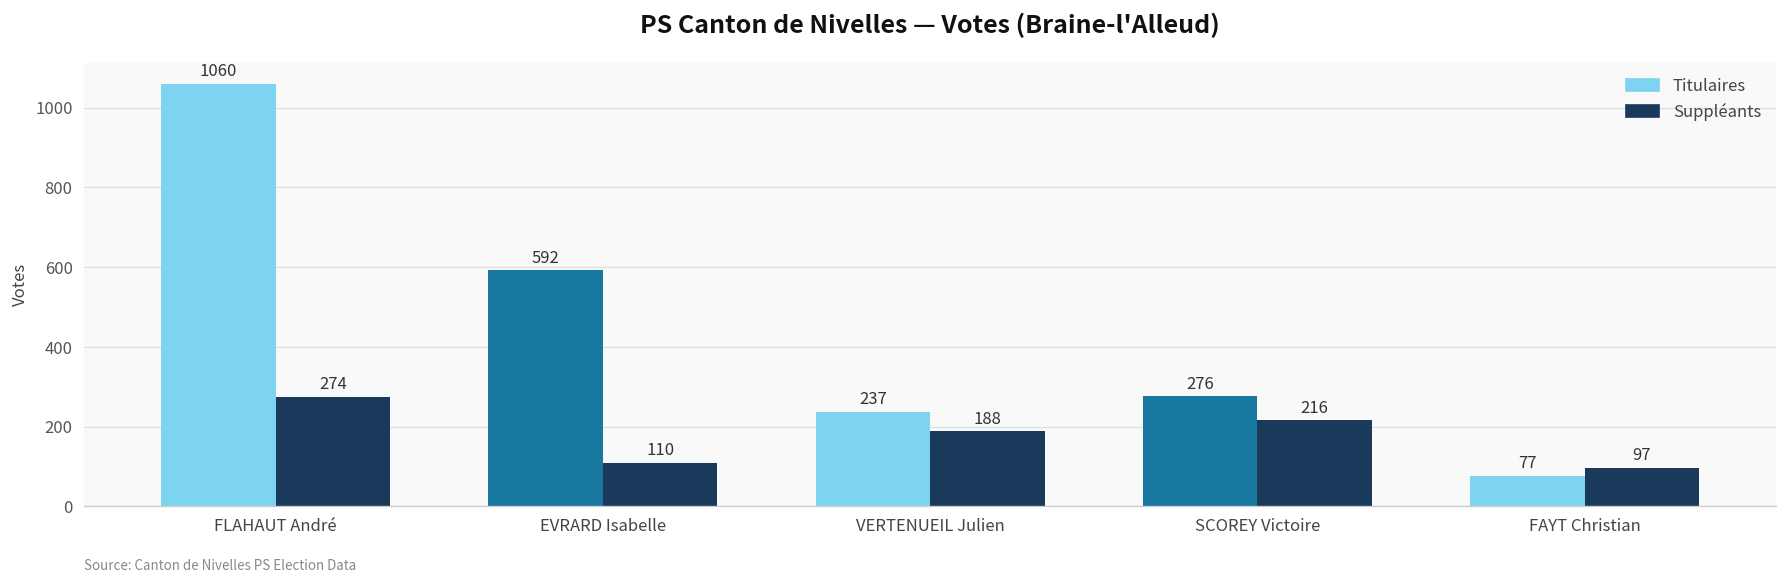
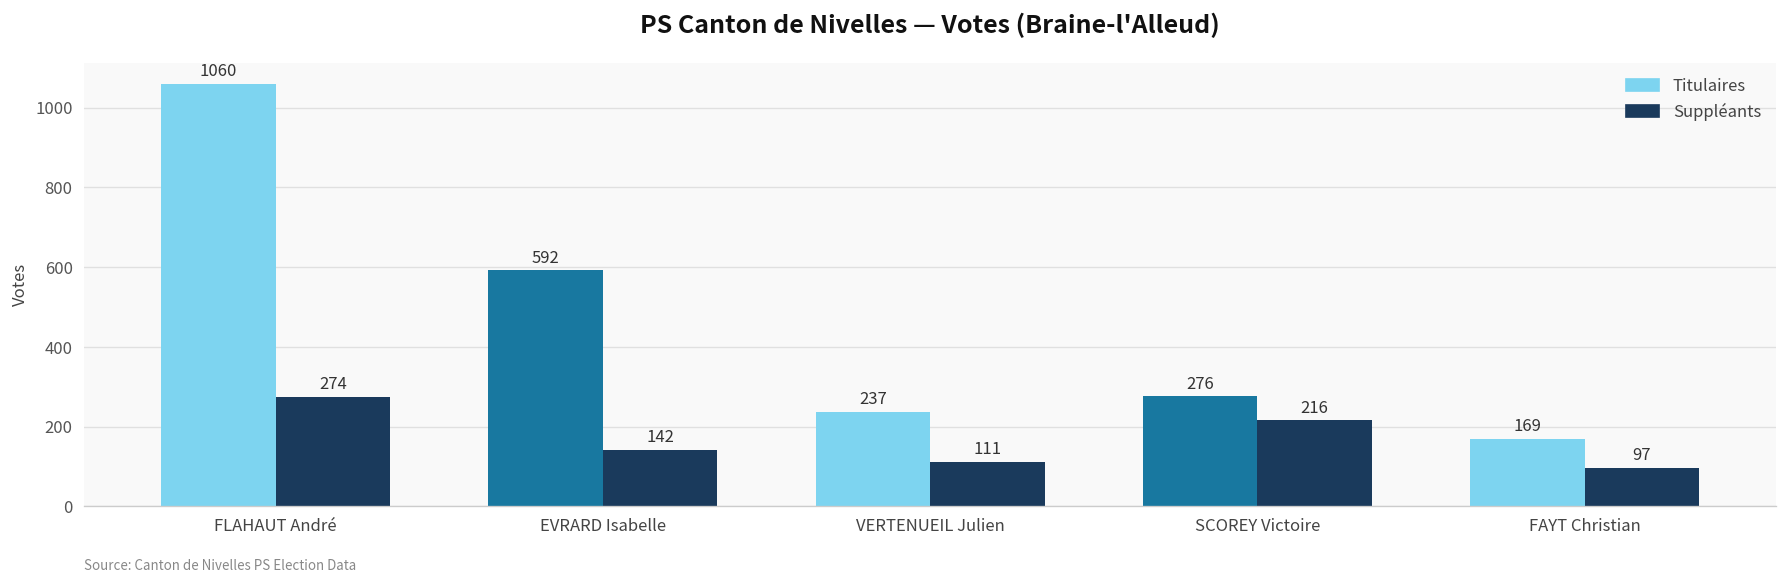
Suppléants, EVRARD Isabelle: 110 -> 142
Suppléants, VERTENUEIL Julien: 188 -> 111
Titulaires, FAYT Christian: 77 -> 169
